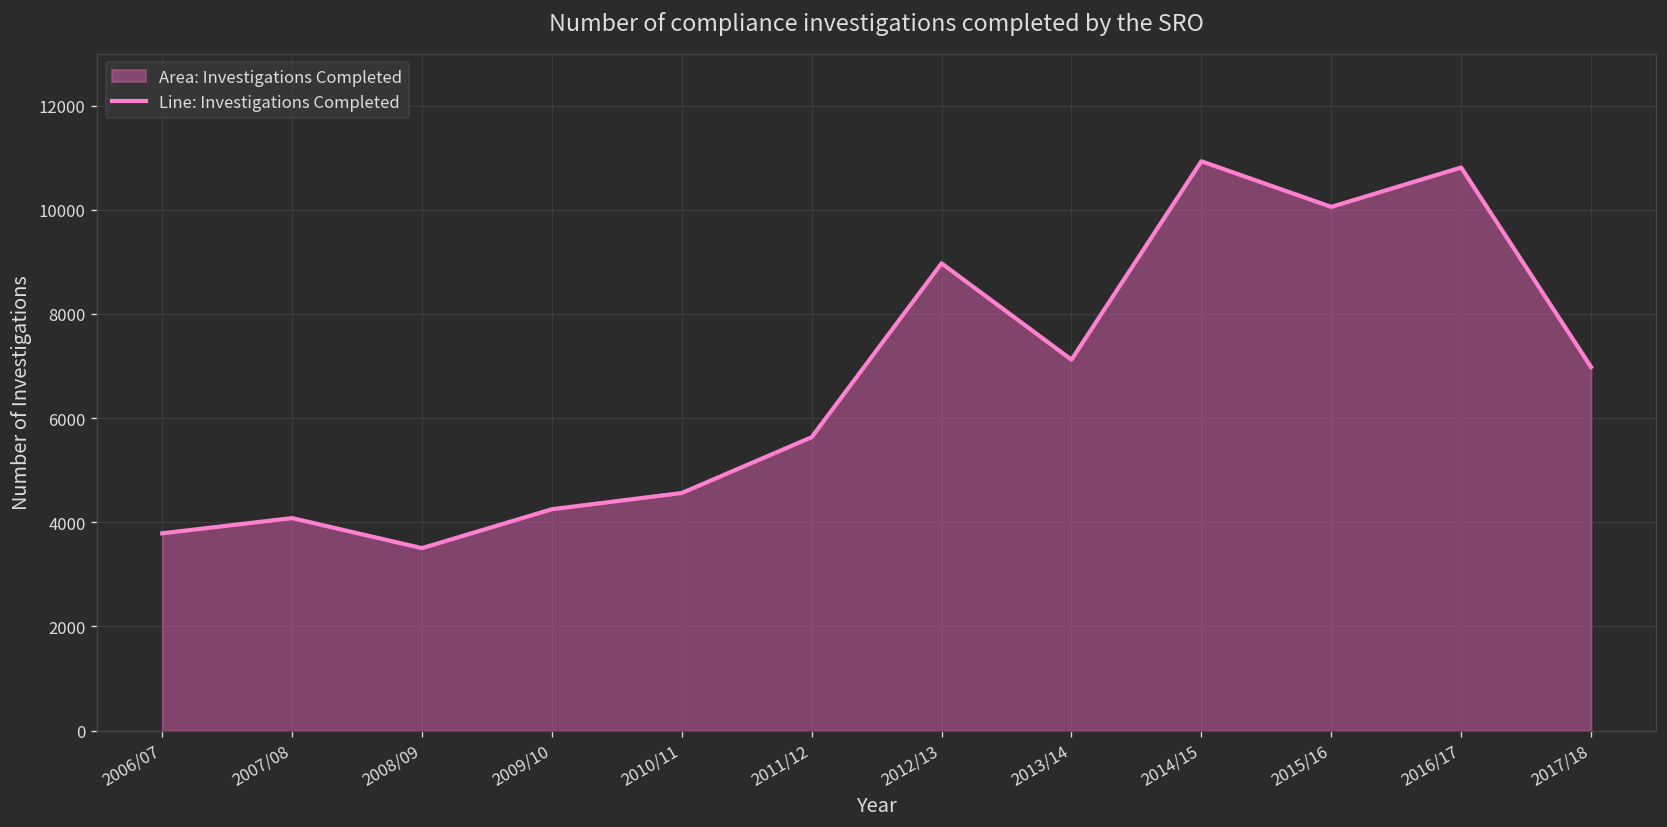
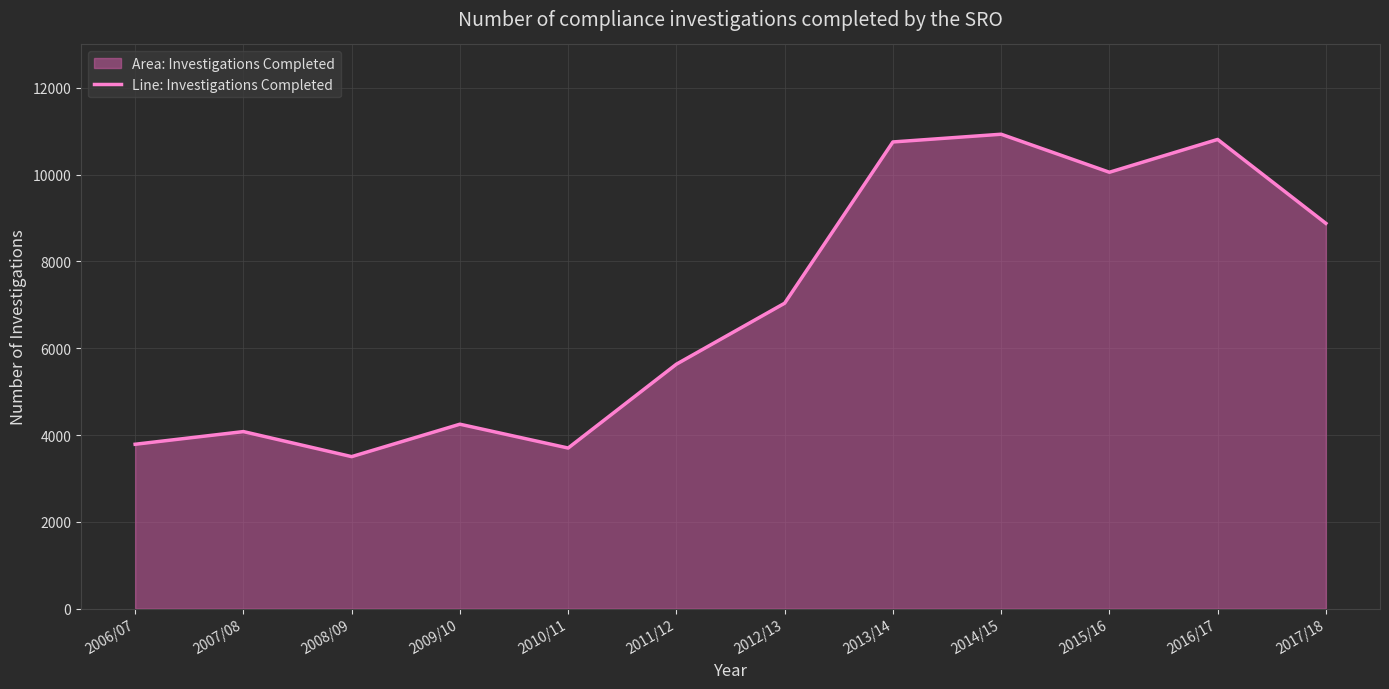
2010/11: 4600 -> 3700
2012/13: 9000 -> 7000
2013/14: 7100 -> 10800
2017/18: 7000 -> 8900
